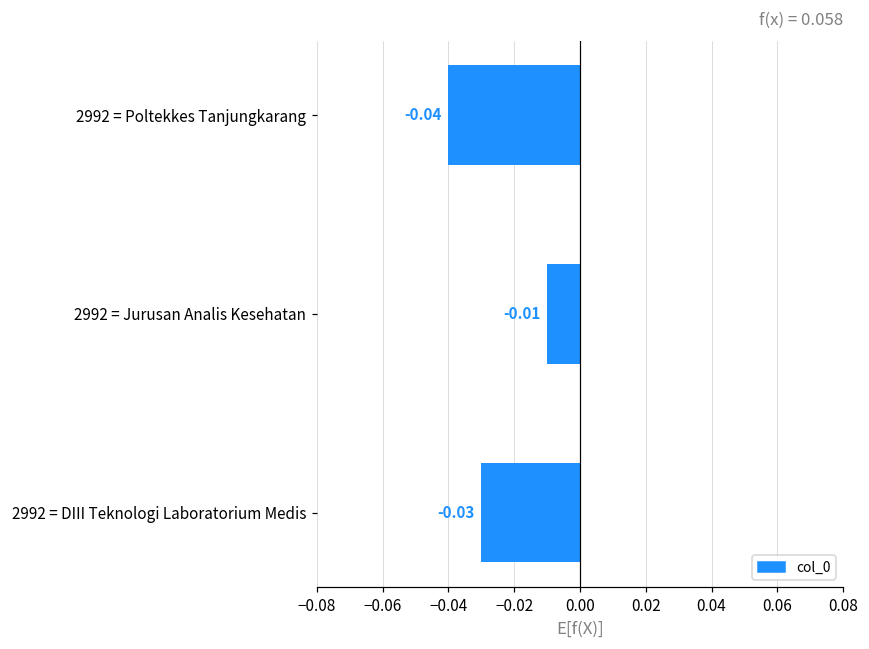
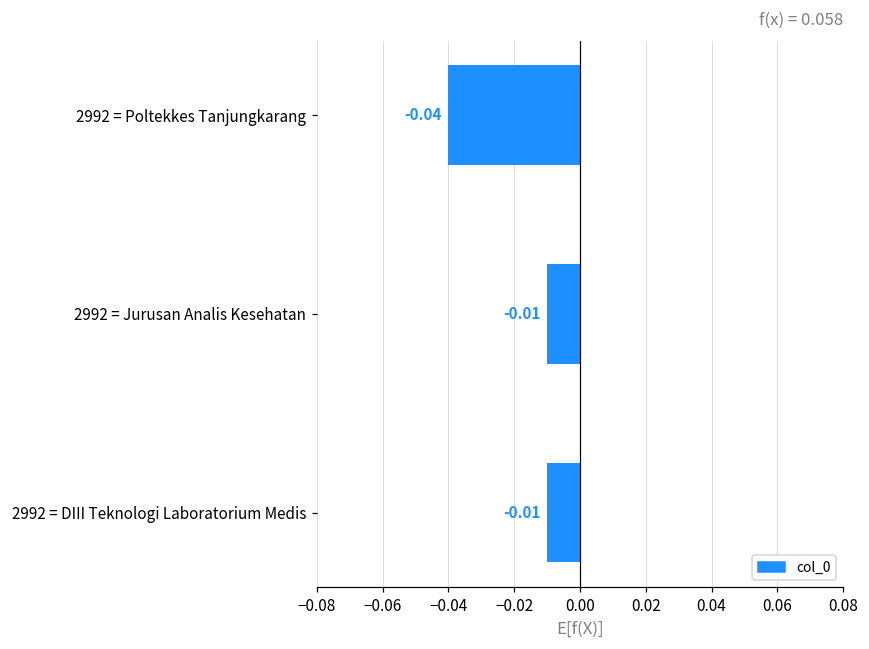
2992 = DIII Teknologi Laboratorium Medis: -0.03 -> -0.01
